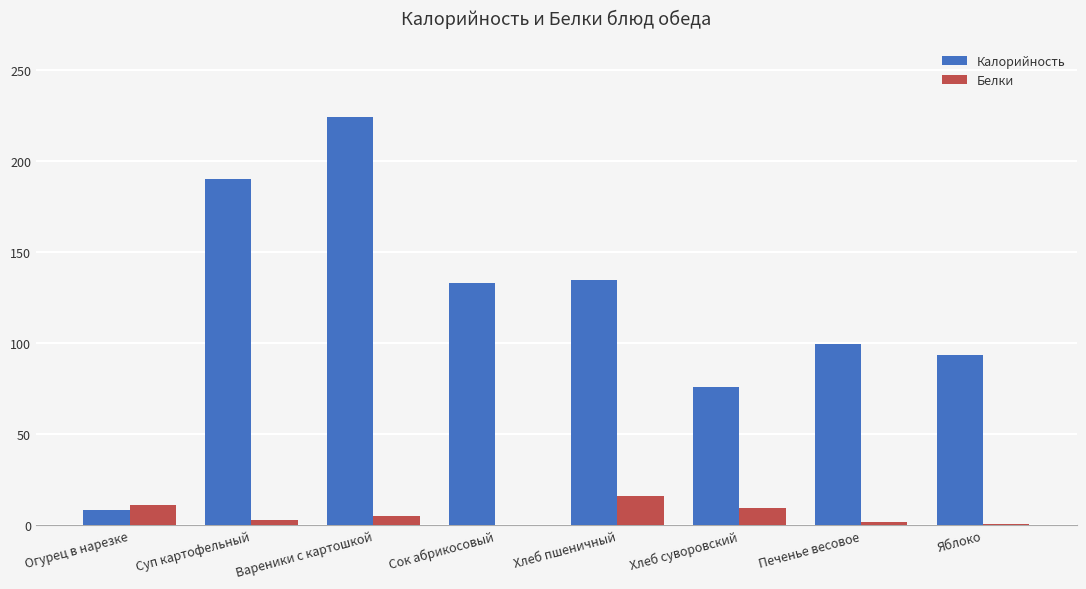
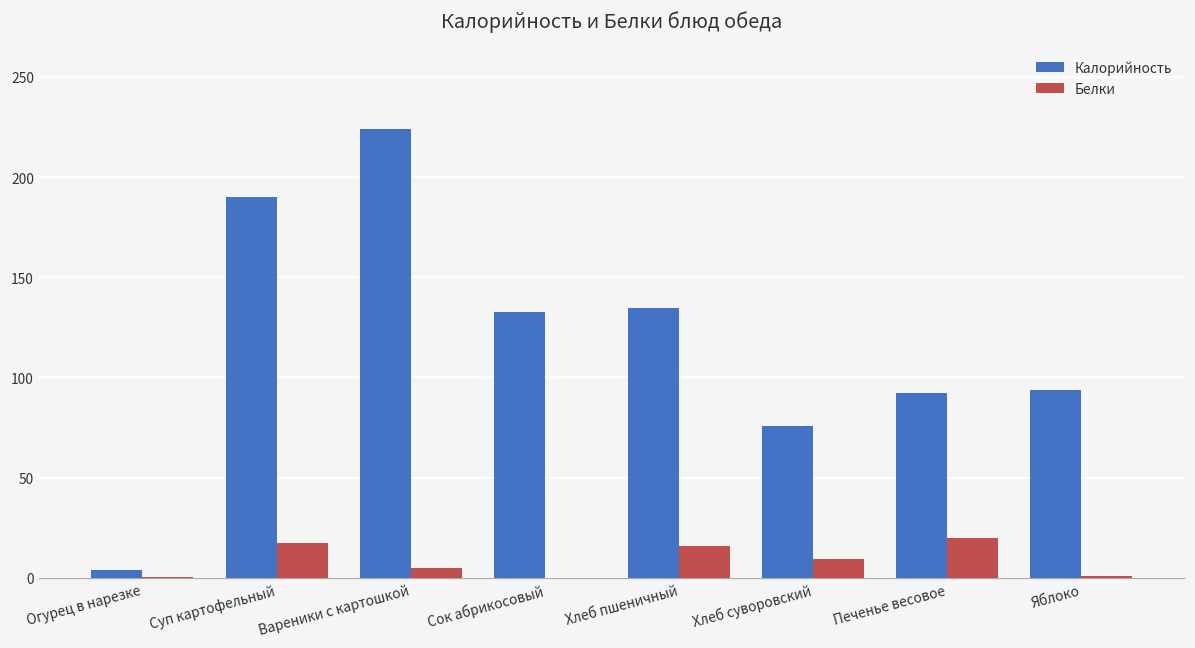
Калорийность, Огурец в нарезке: 8 -> 4
Белки, Огурец в нарезке: 11 -> 0
Белки, Суп картофельный: 3 -> 17
Калорийность, Печенье весовое: 99 -> 92
Белки, Печенье весовое: 2 -> 20
